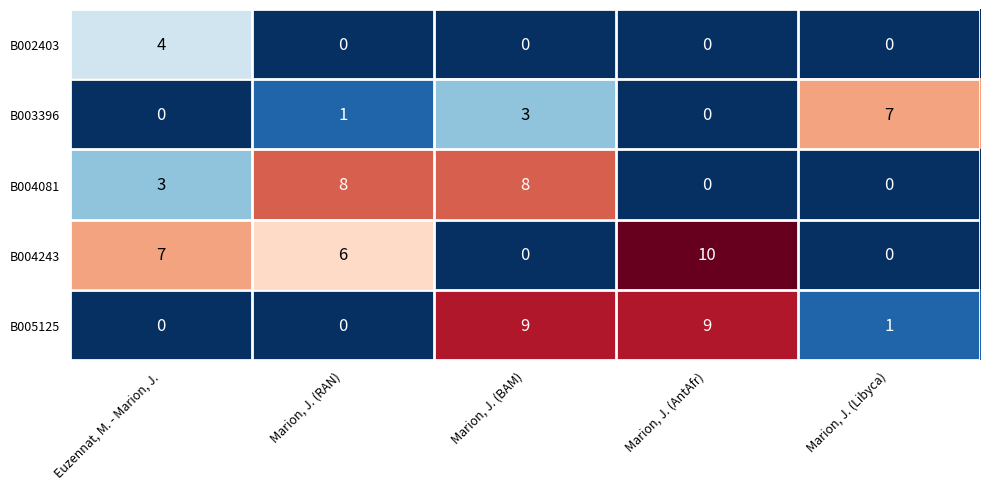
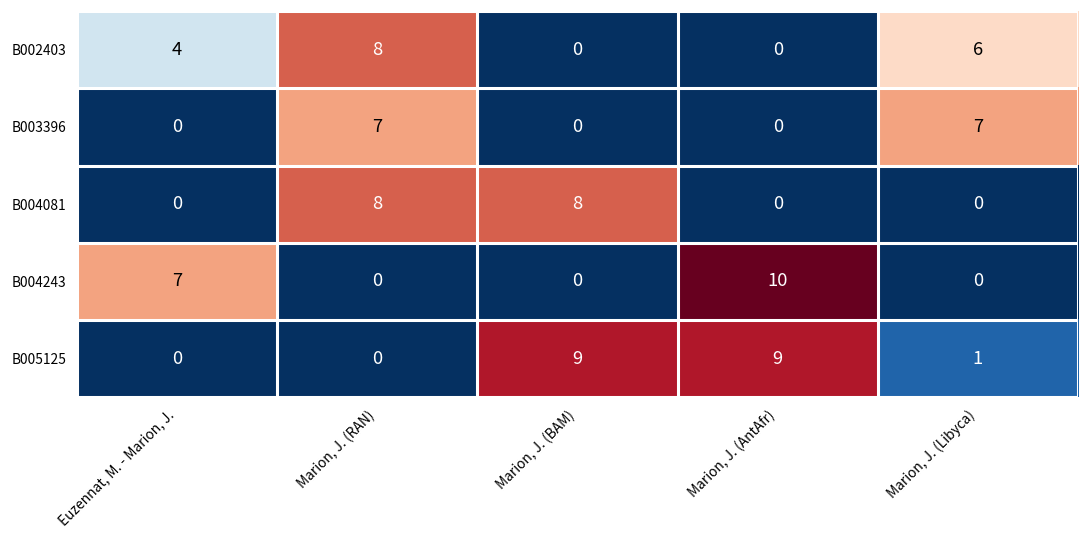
B002403, Marion, J. (RAN): 0 -> 8
B002403, Marion, J. (Libyca): 0 -> 6
B003396, Marion, J. (RAN): 1 -> 7
B003396, Marion, J. (BAM): 3 -> 0
B004081, Euzennat, M. - Marion, J.: 3 -> 0
B004243, Marion, J. (RAN): 6 -> 0
